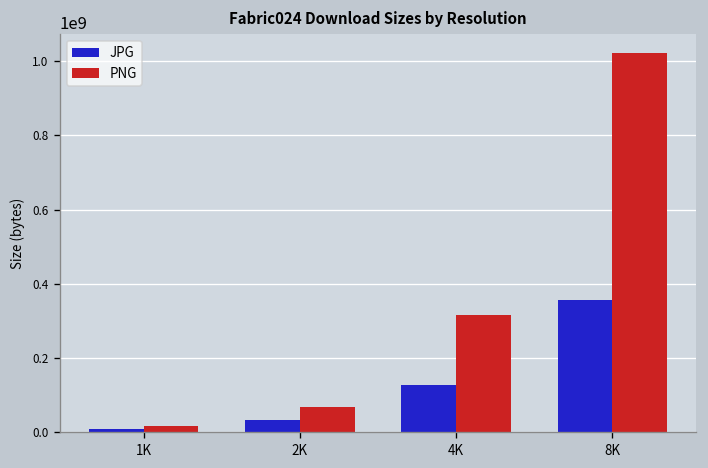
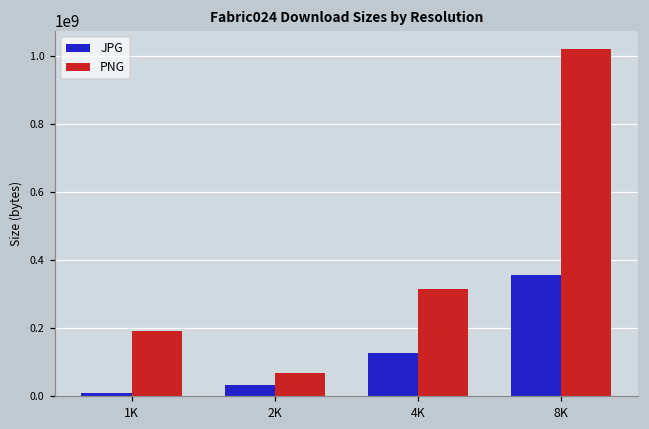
PNG, 1K: 20000000 -> 190000000
